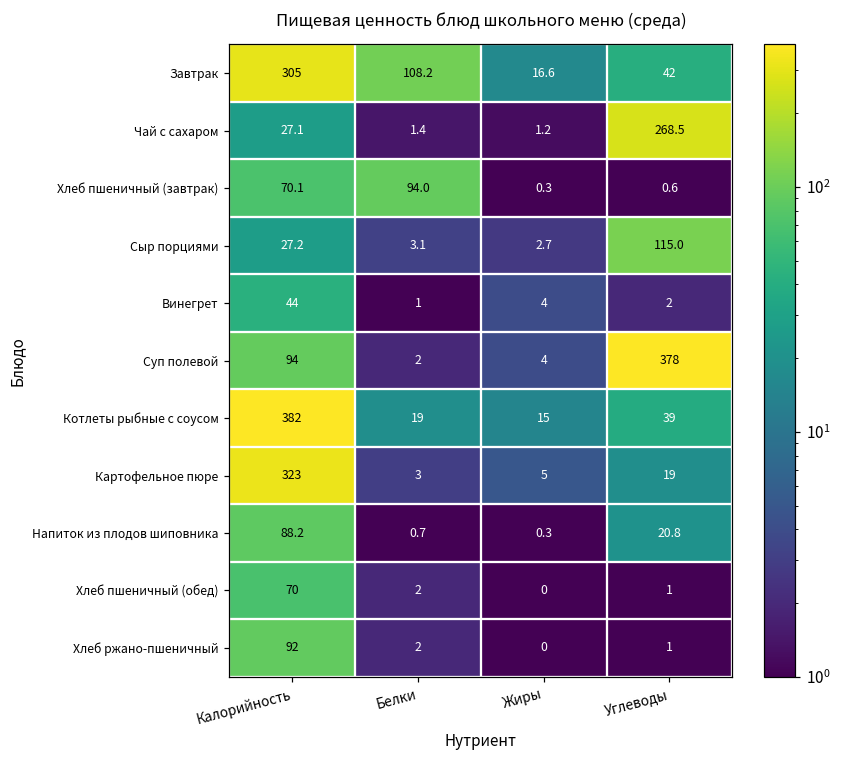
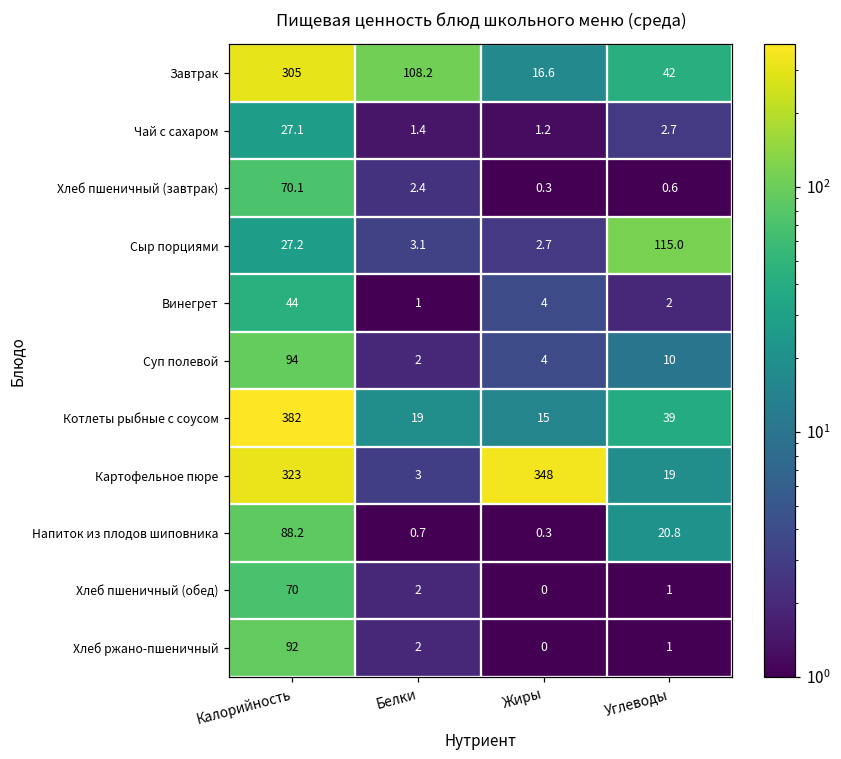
Чай с сахаром, Углеводы: 268.5 -> 2.7
Хлеб пшеничный (завтрак), Белки: 94.0 -> 2.4
Суп полевой, Углеводы: 378 -> 10
Картофельное пюре, Жиры: 5 -> 348
